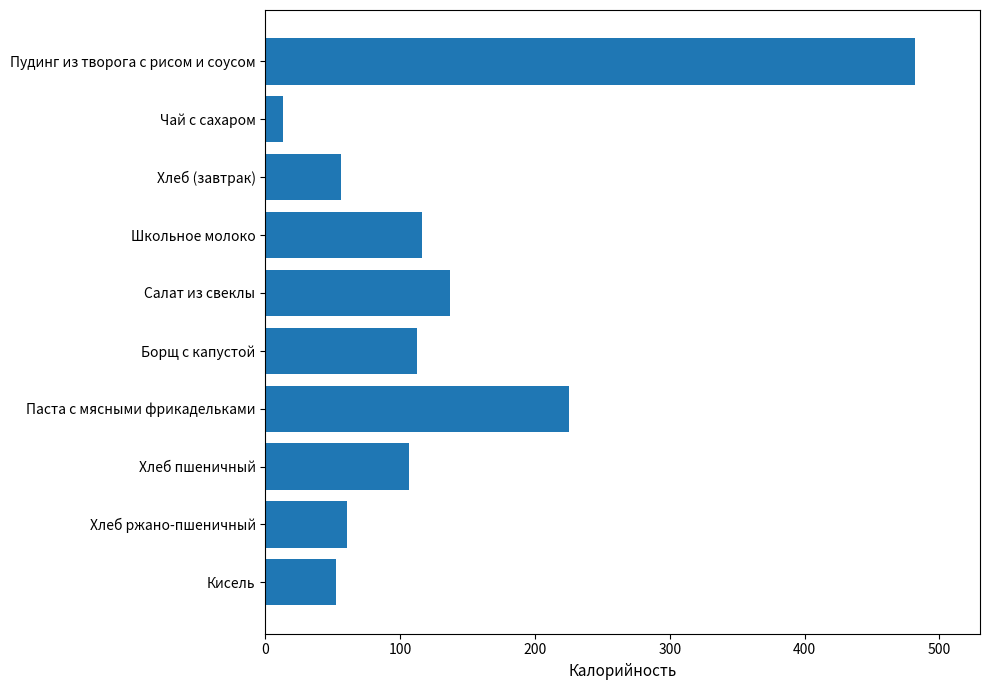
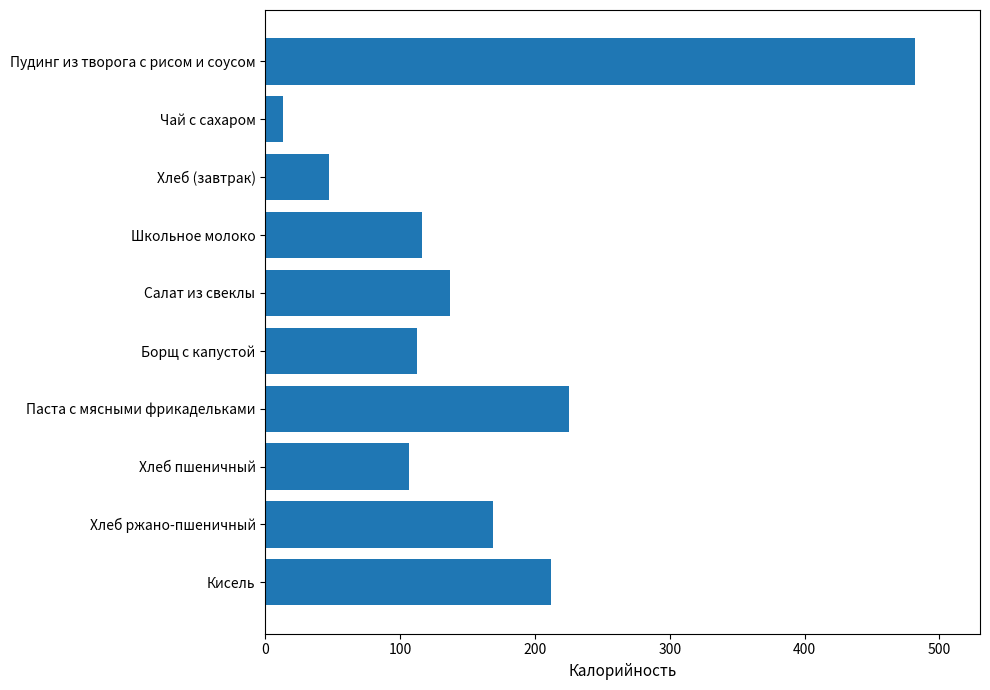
Хлеб (завтрак): 56 -> 47
Хлеб ржано-пшеничный: 60 -> 169
Кисель: 53 -> 212
